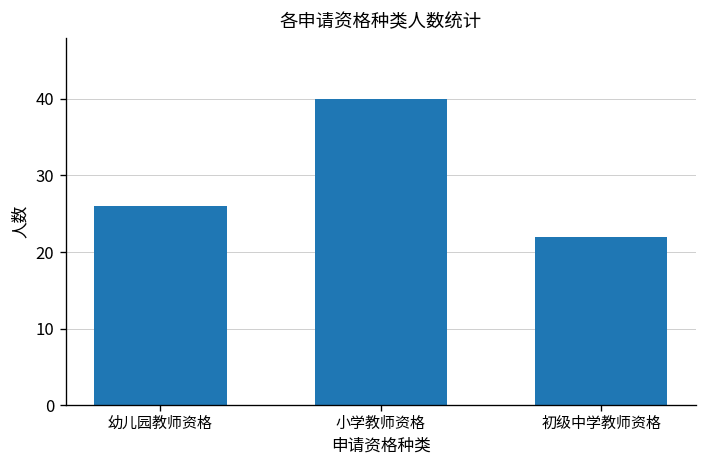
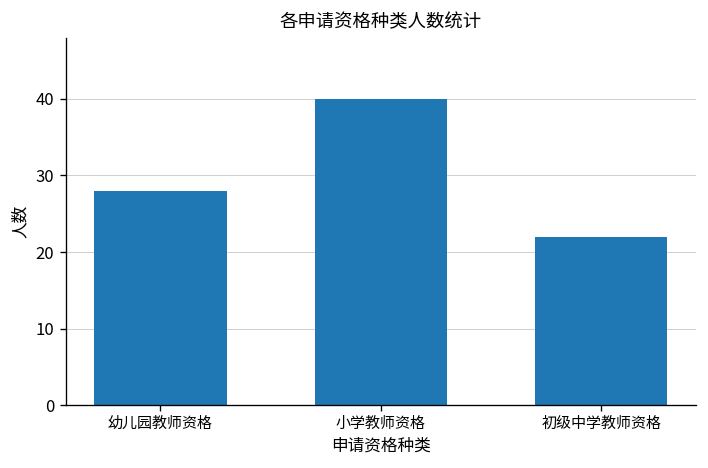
幼儿园教师资格: 26 -> 28
